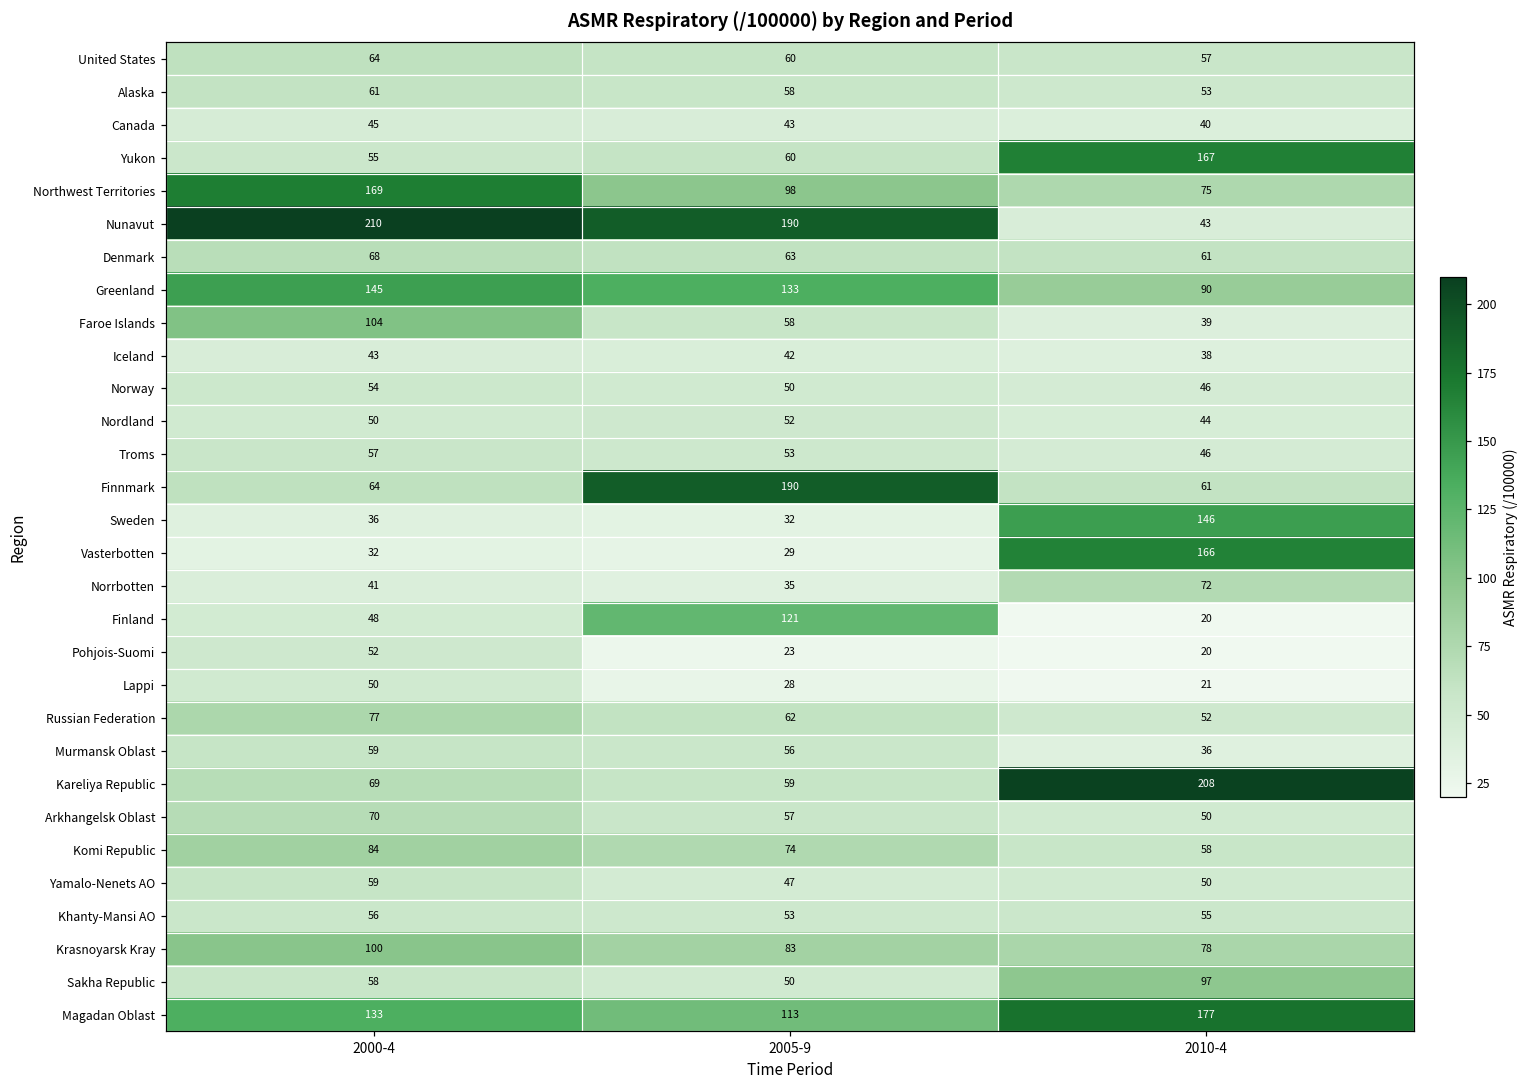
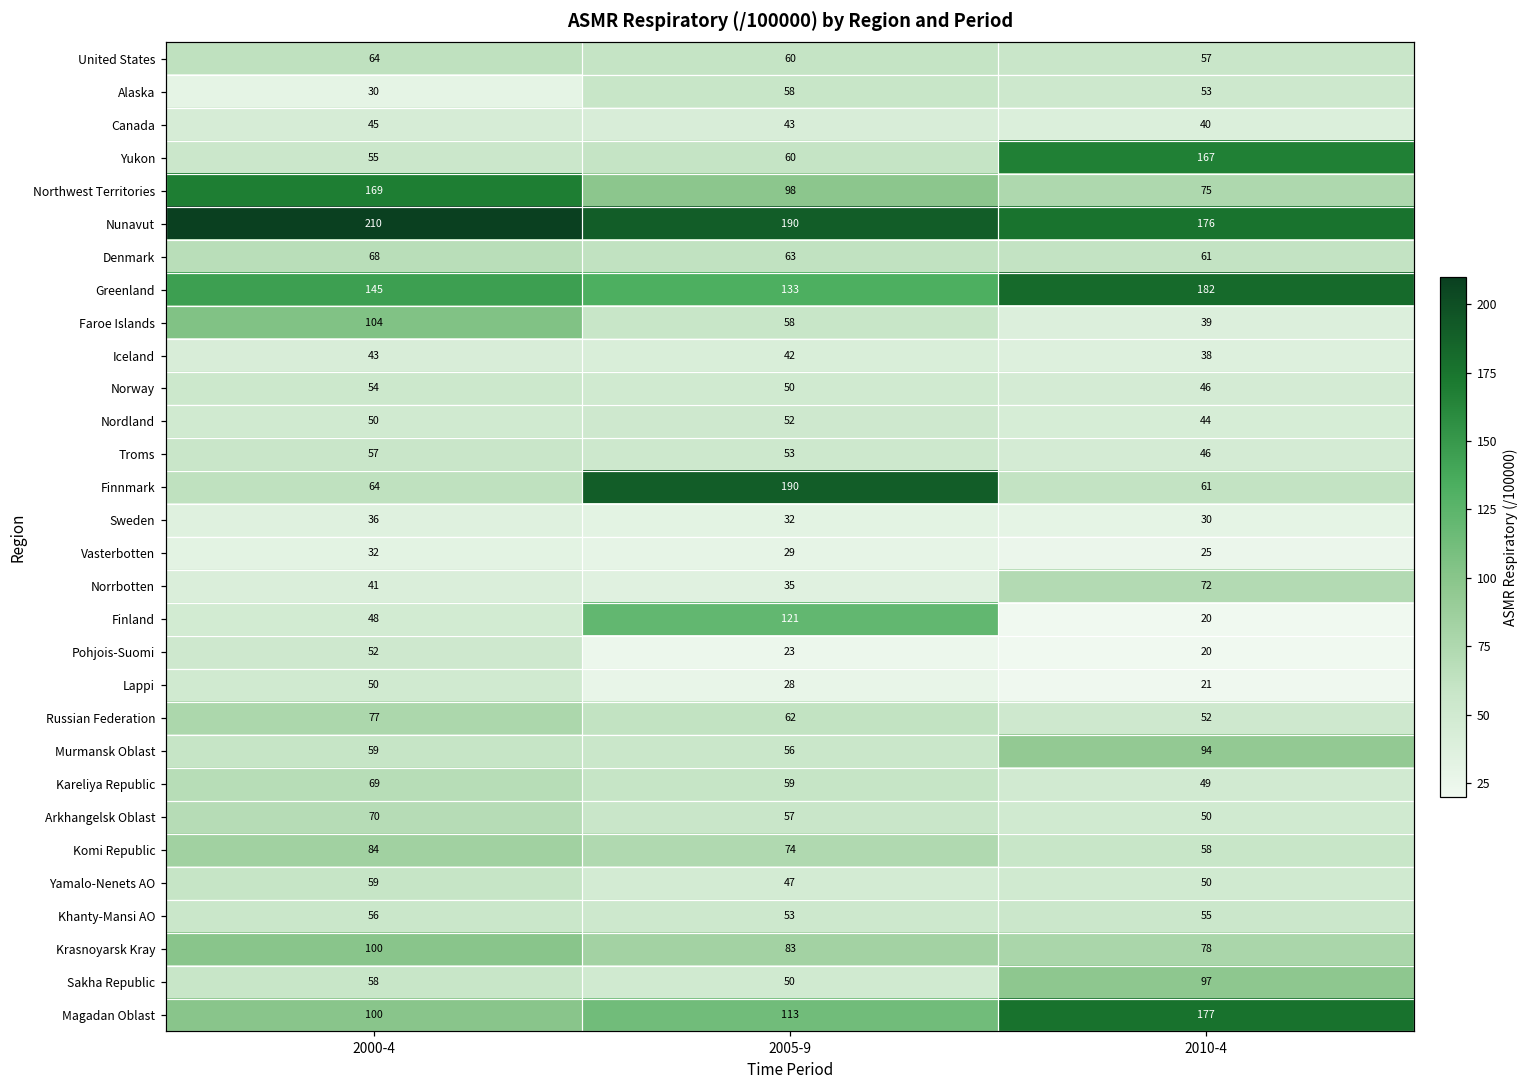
Alaska, 2000-4: 61 -> 30
Nunavut, 2010-4: 43 -> 176
Greenland, 2010-4: 90 -> 182
Sweden, 2010-4: 146 -> 30
Vasterbotten, 2010-4: 166 -> 25
Murmansk Oblast, 2010-4: 36 -> 94
Kareliya Republic, 2010-4: 208 -> 49
Magadan Oblast, 2000-4: 133 -> 100
